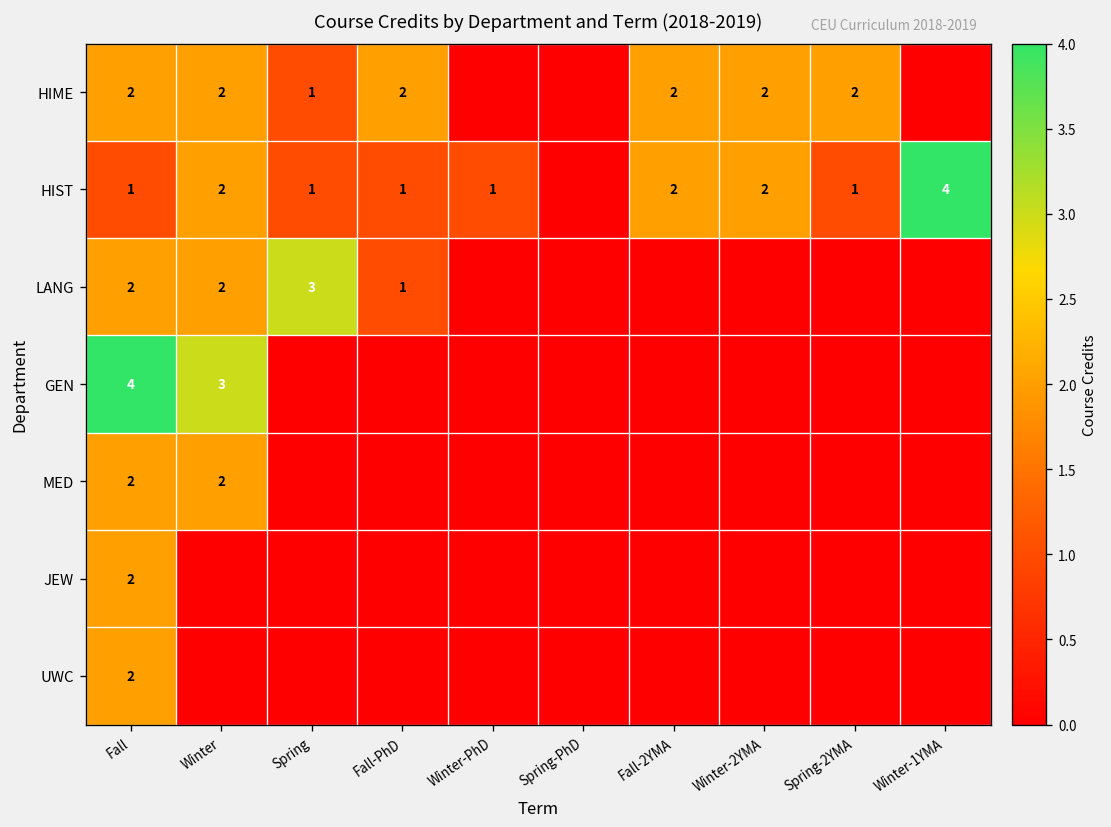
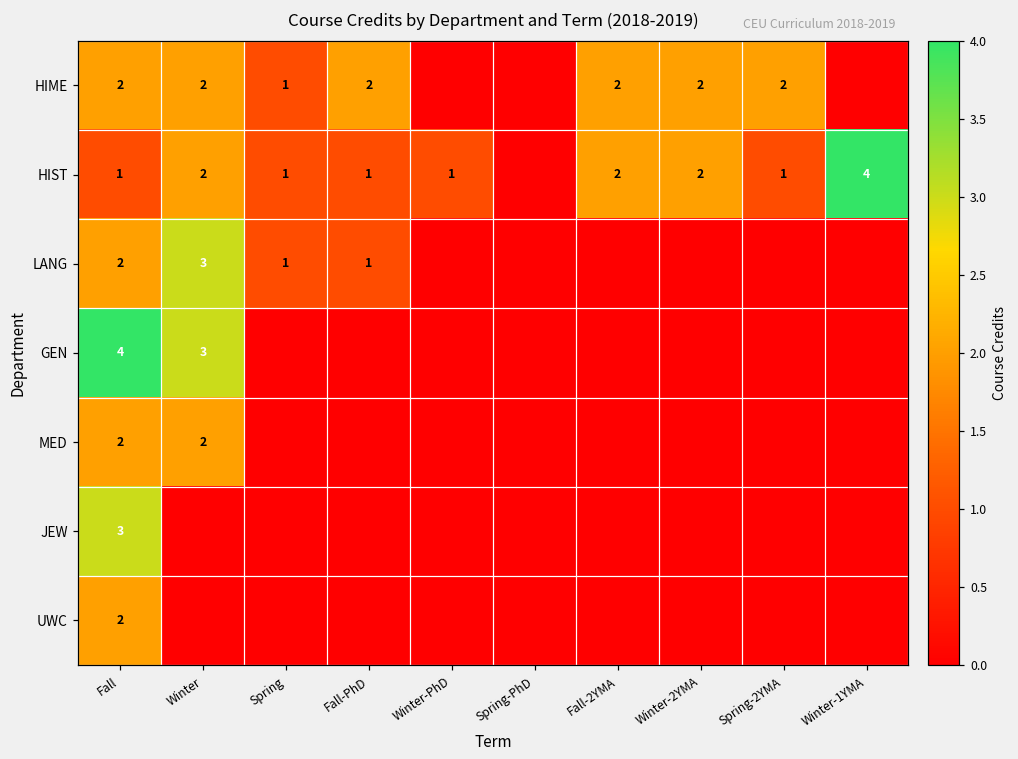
LANG, Winter: 2 -> 3
LANG, Spring: 3 -> 1
JEW, Fall: 2 -> 3
